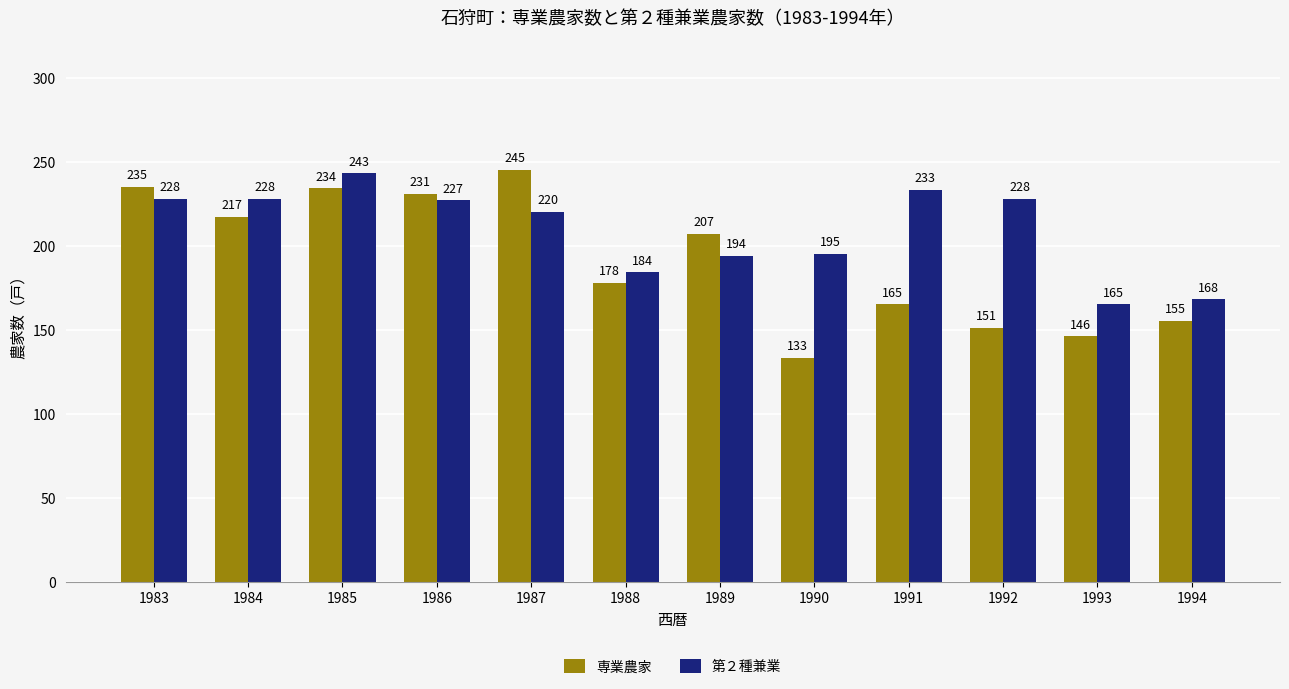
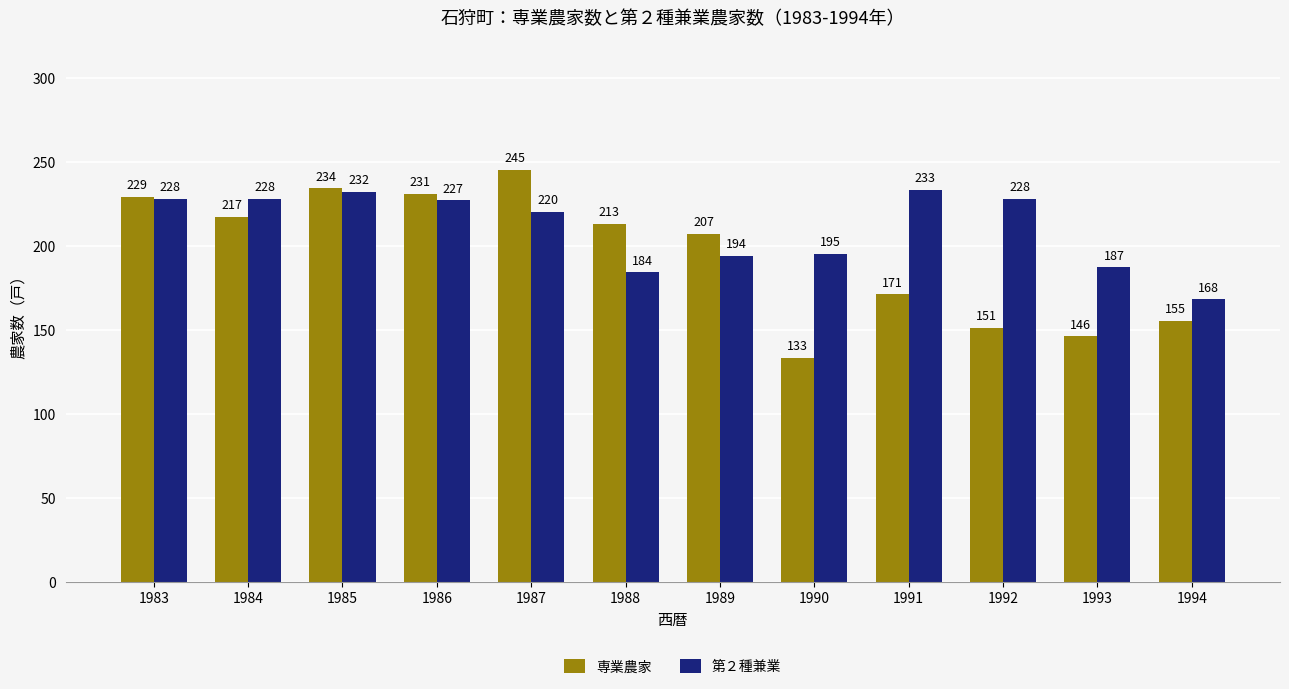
専業農家, 1983: 235 -> 229
第２種兼業, 1985: 243 -> 232
専業農家, 1988: 178 -> 213
専業農家, 1991: 165 -> 171
第２種兼業, 1993: 165 -> 187
